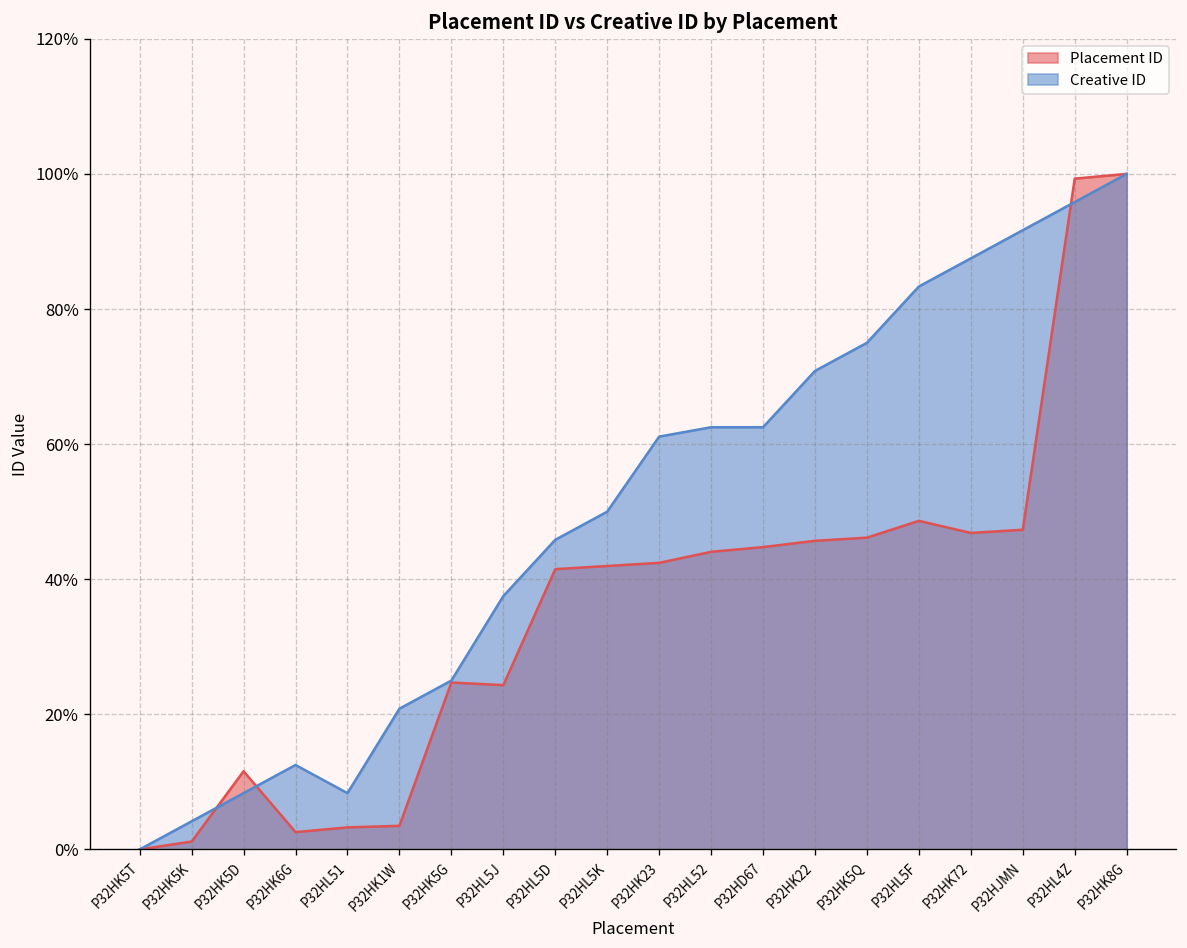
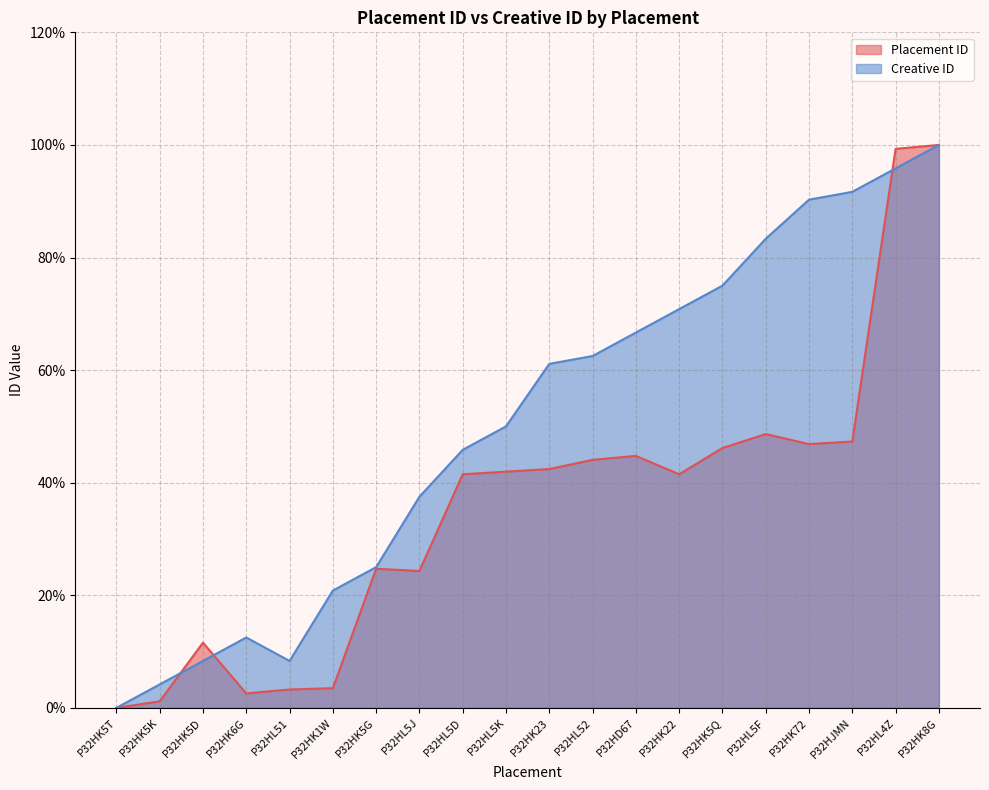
Creative ID, P32HD67: 63% -> 67%
Placement ID, P32HK22: 46% -> 41%
Creative ID, P32HK72: 88% -> 90%
